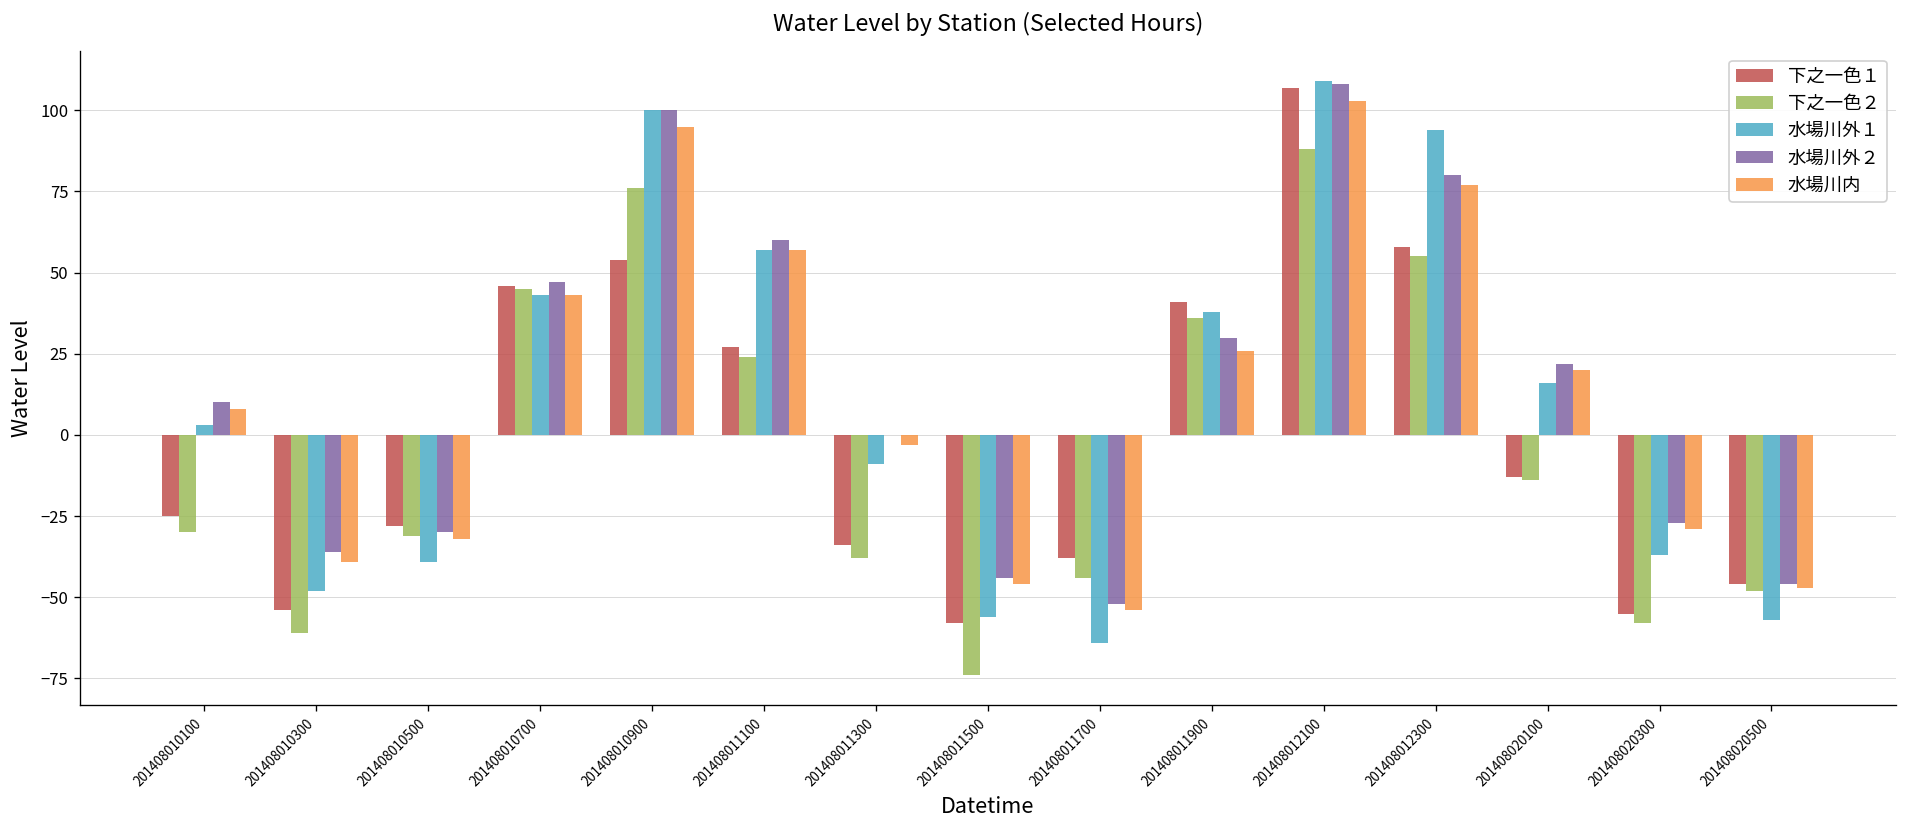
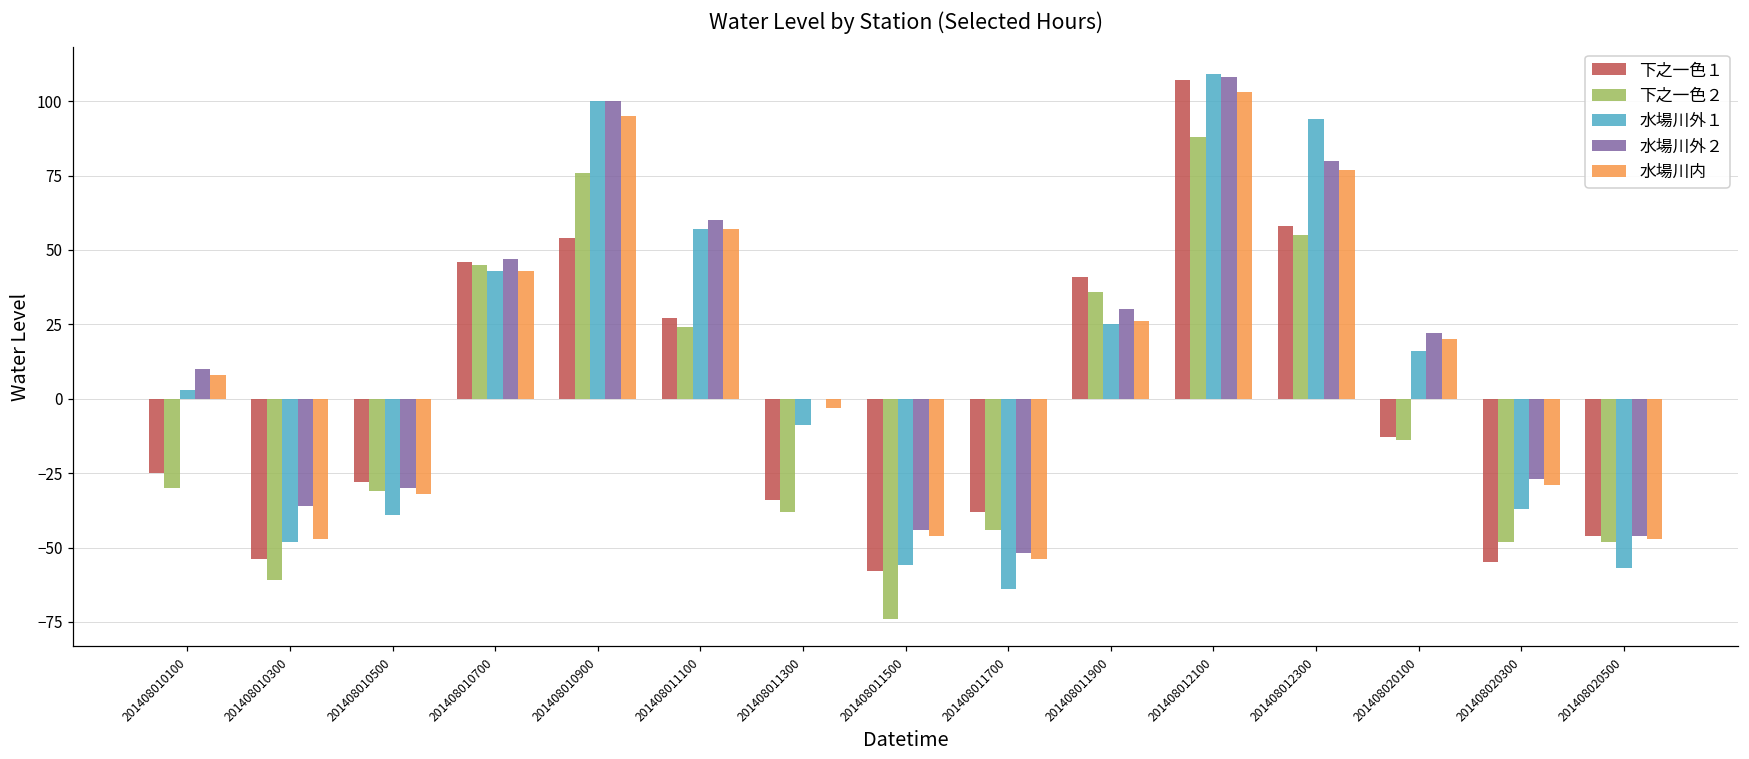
水場川内, 201408010300: -39 -> -47
水場川外１, 201408011900: 38 -> 25
下之一色２, 201408020300: -58 -> -48
